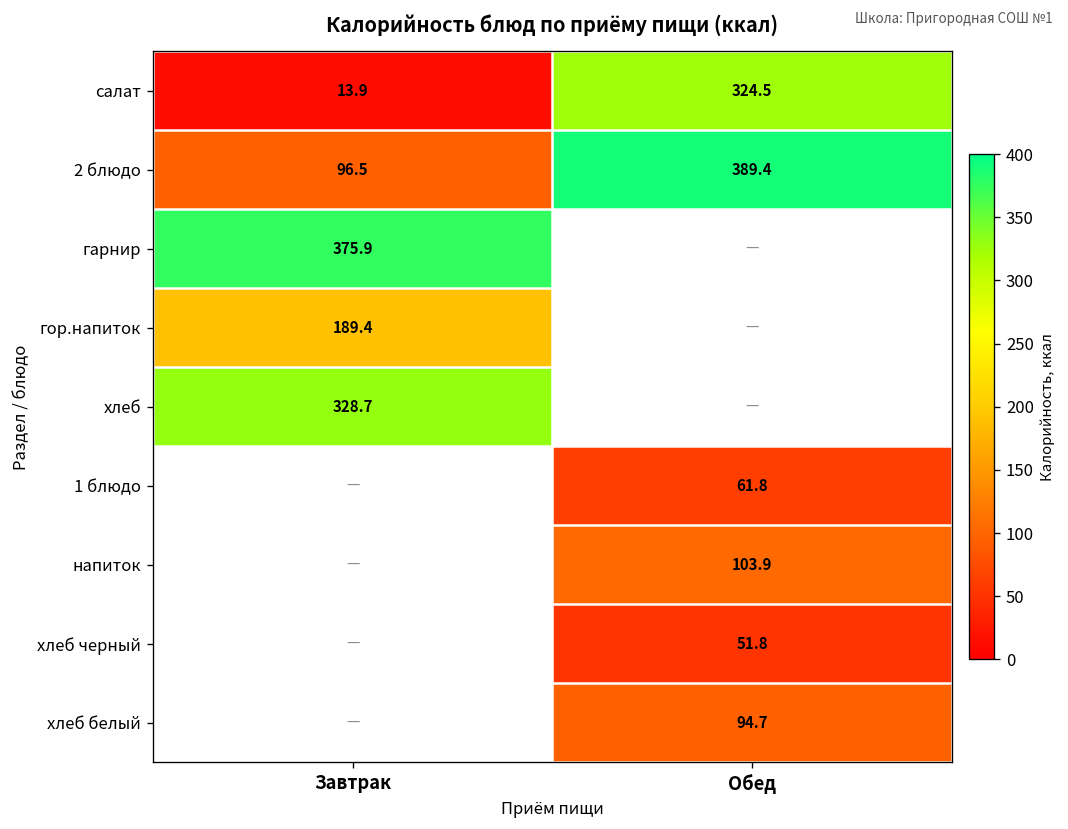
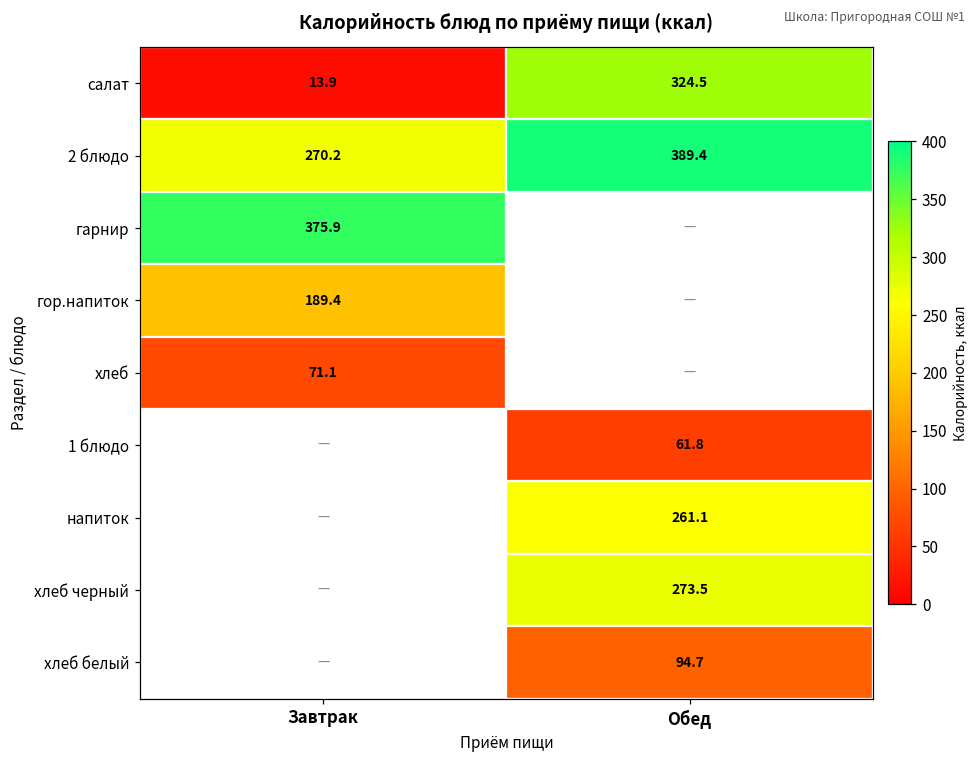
2 блюдо, Завтрак: 96.5 -> 270.2
хлеб, Завтрак: 328.7 -> 71.1
напиток, Обед: 103.9 -> 261.1
хлеб черный, Обед: 51.8 -> 273.5
